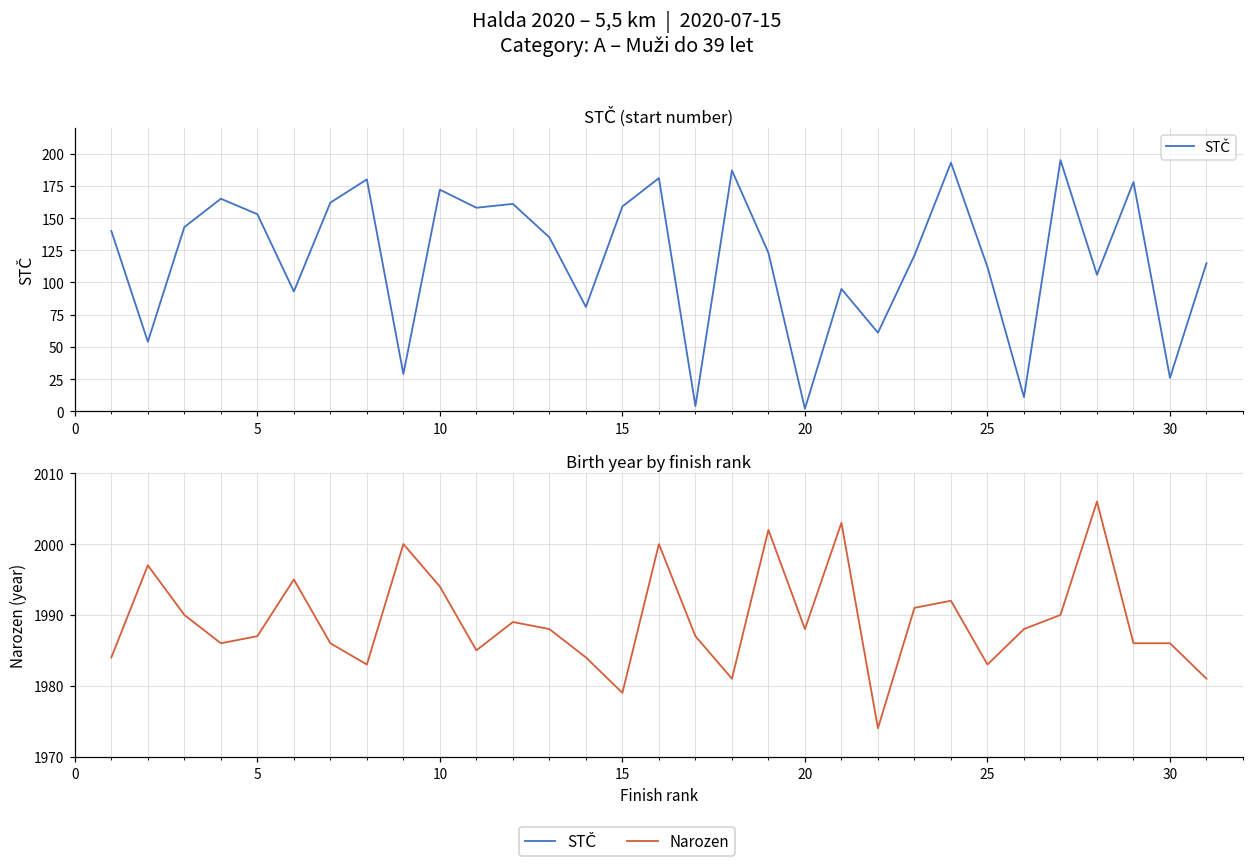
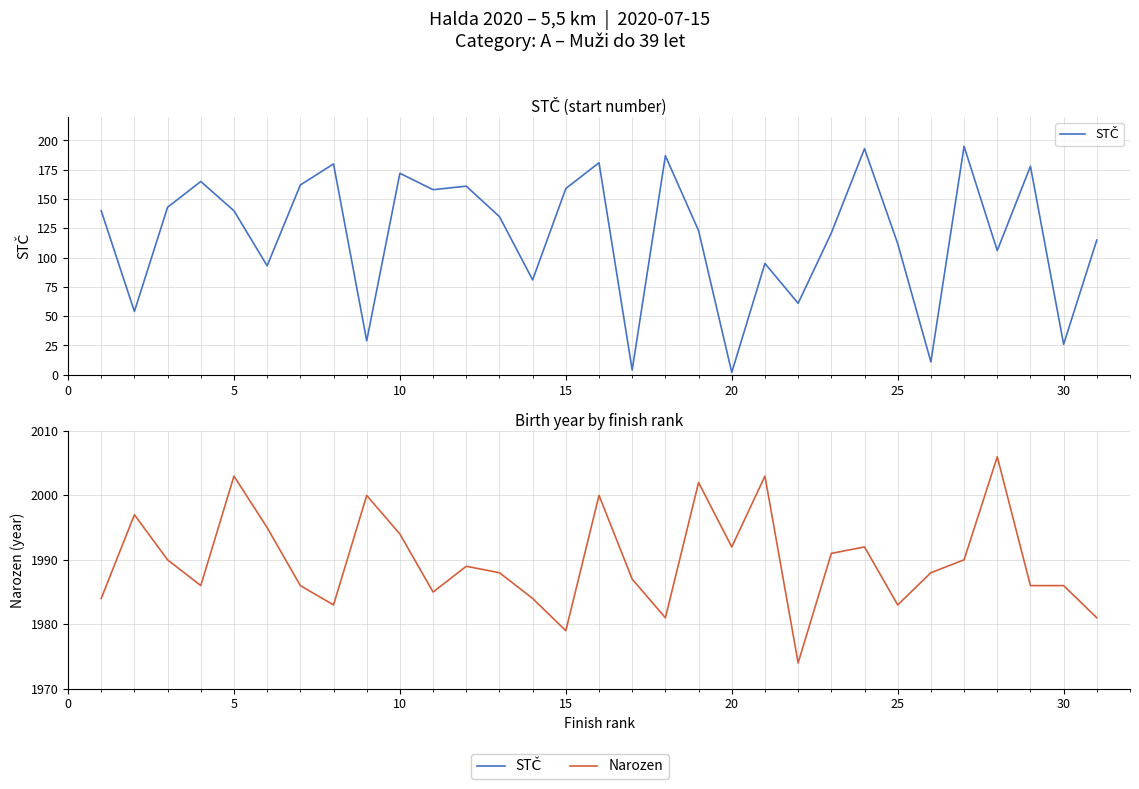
STČ (start number), 5: 153 -> 140
Birth year by finish rank, 5: 1987 -> 2003
Birth year by finish rank, 20: 1988 -> 1992
